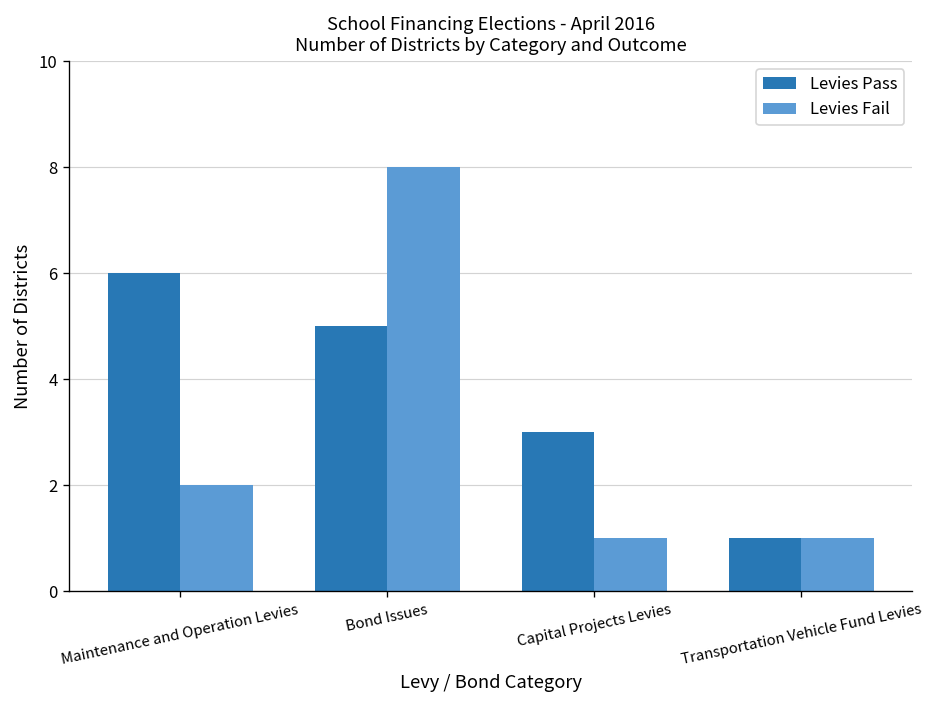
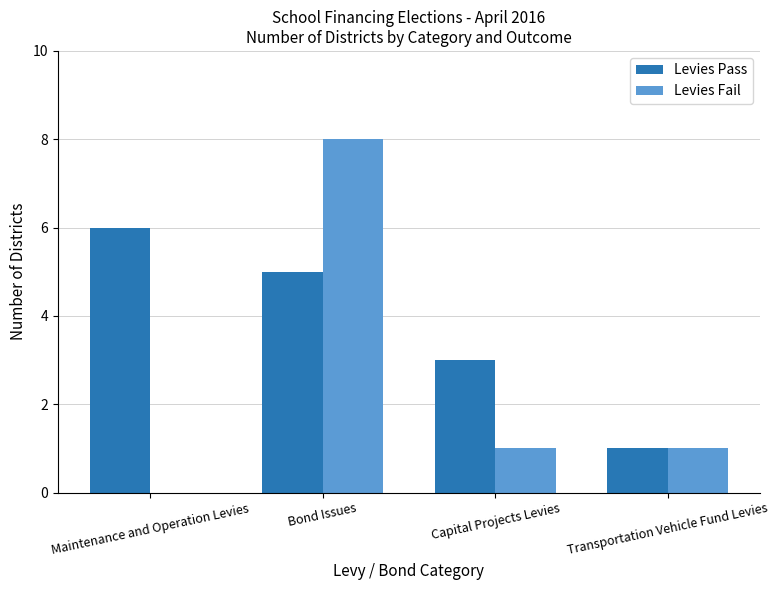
Levies Fail, Maintenance and Operation Levies: 2 -> 0
